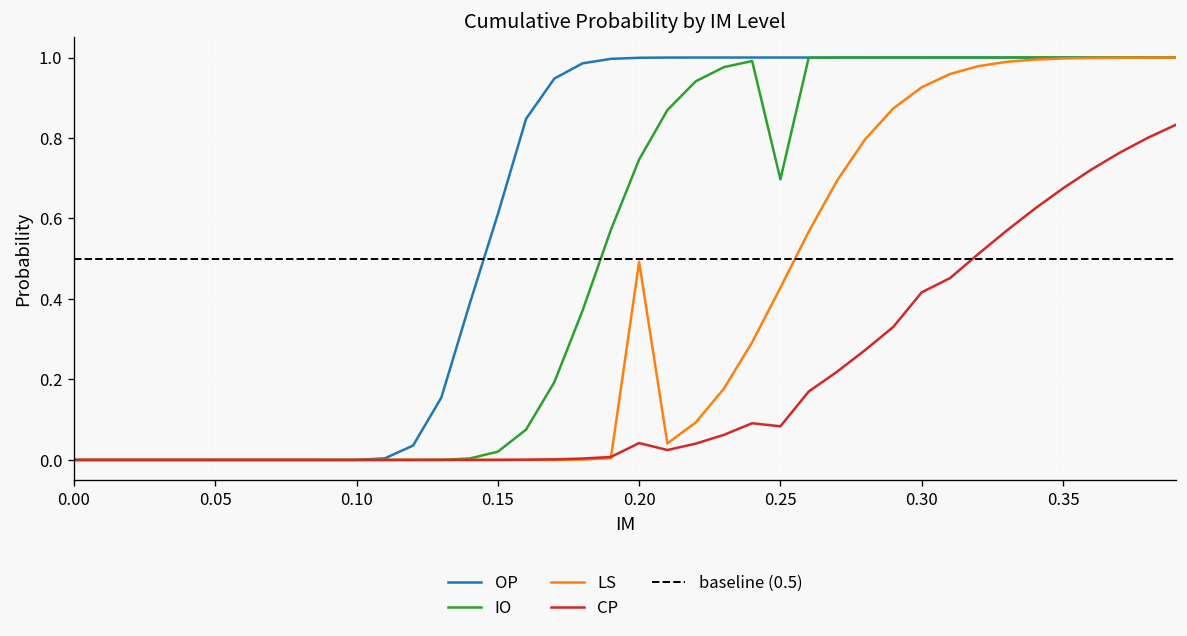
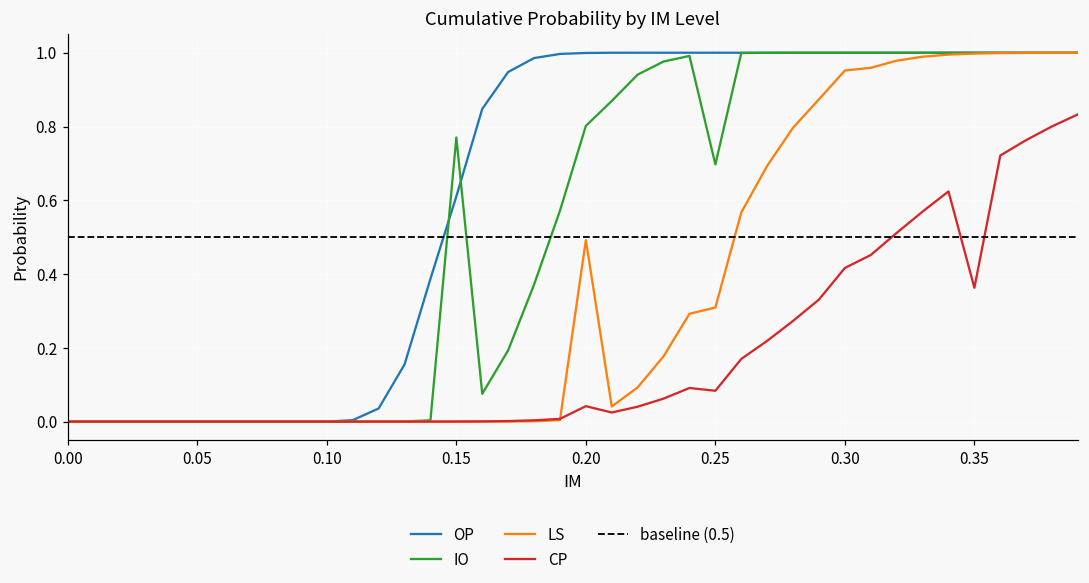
IO, 0.15: 0.02 -> 0.77
IO, 0.20: 0.75 -> 0.80
LS, 0.25: 0.43 -> 0.31
LS, 0.30: 0.93 -> 0.95
CP, 0.35: 0.67 -> 0.36
